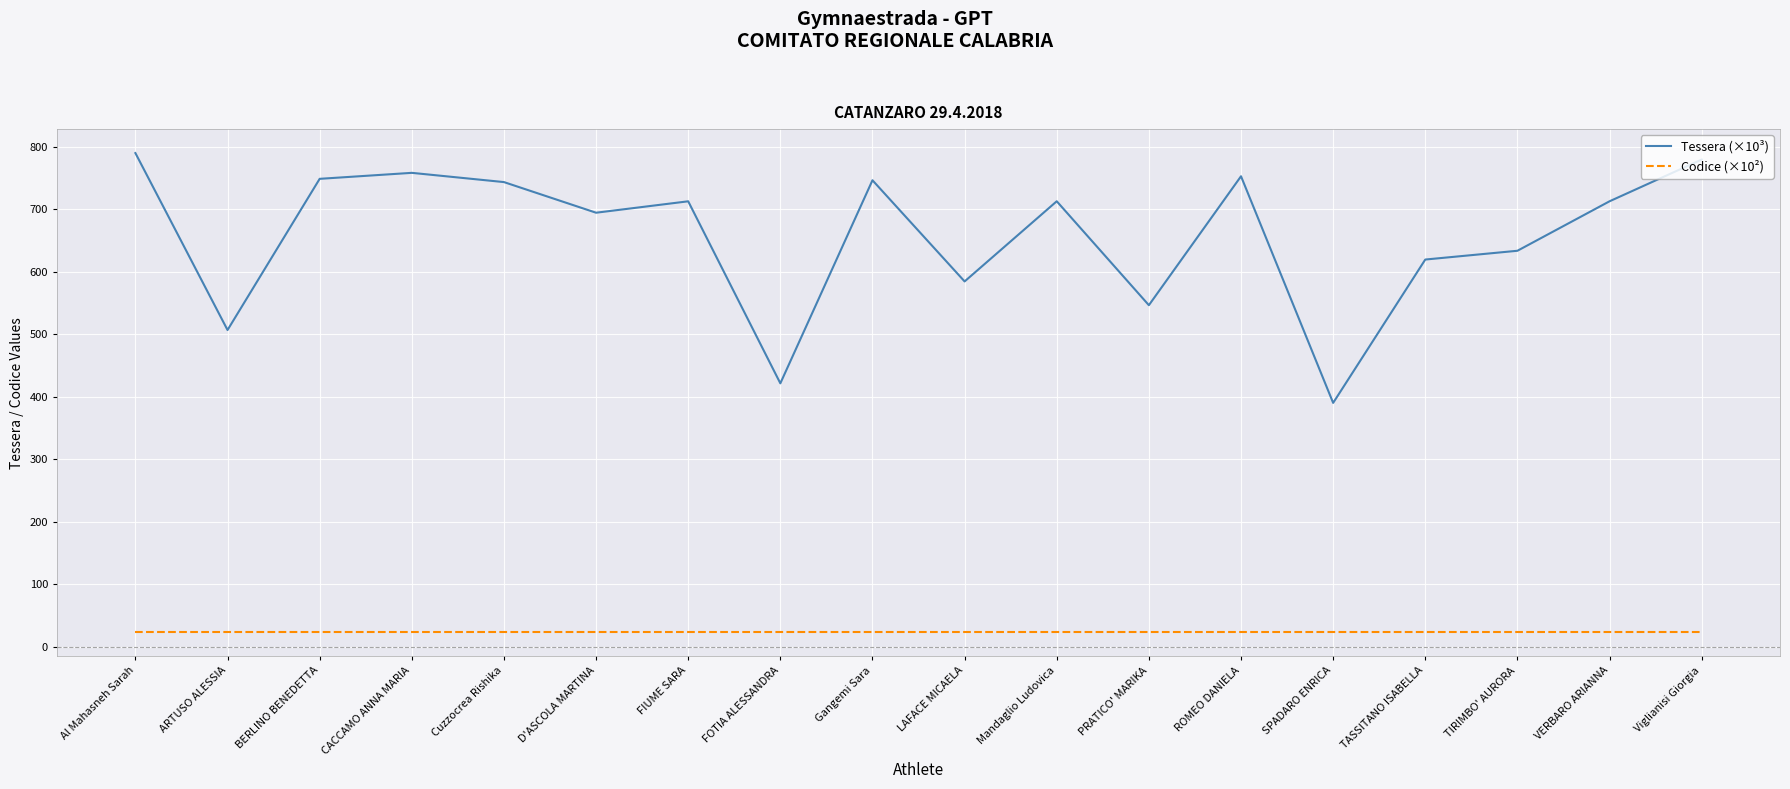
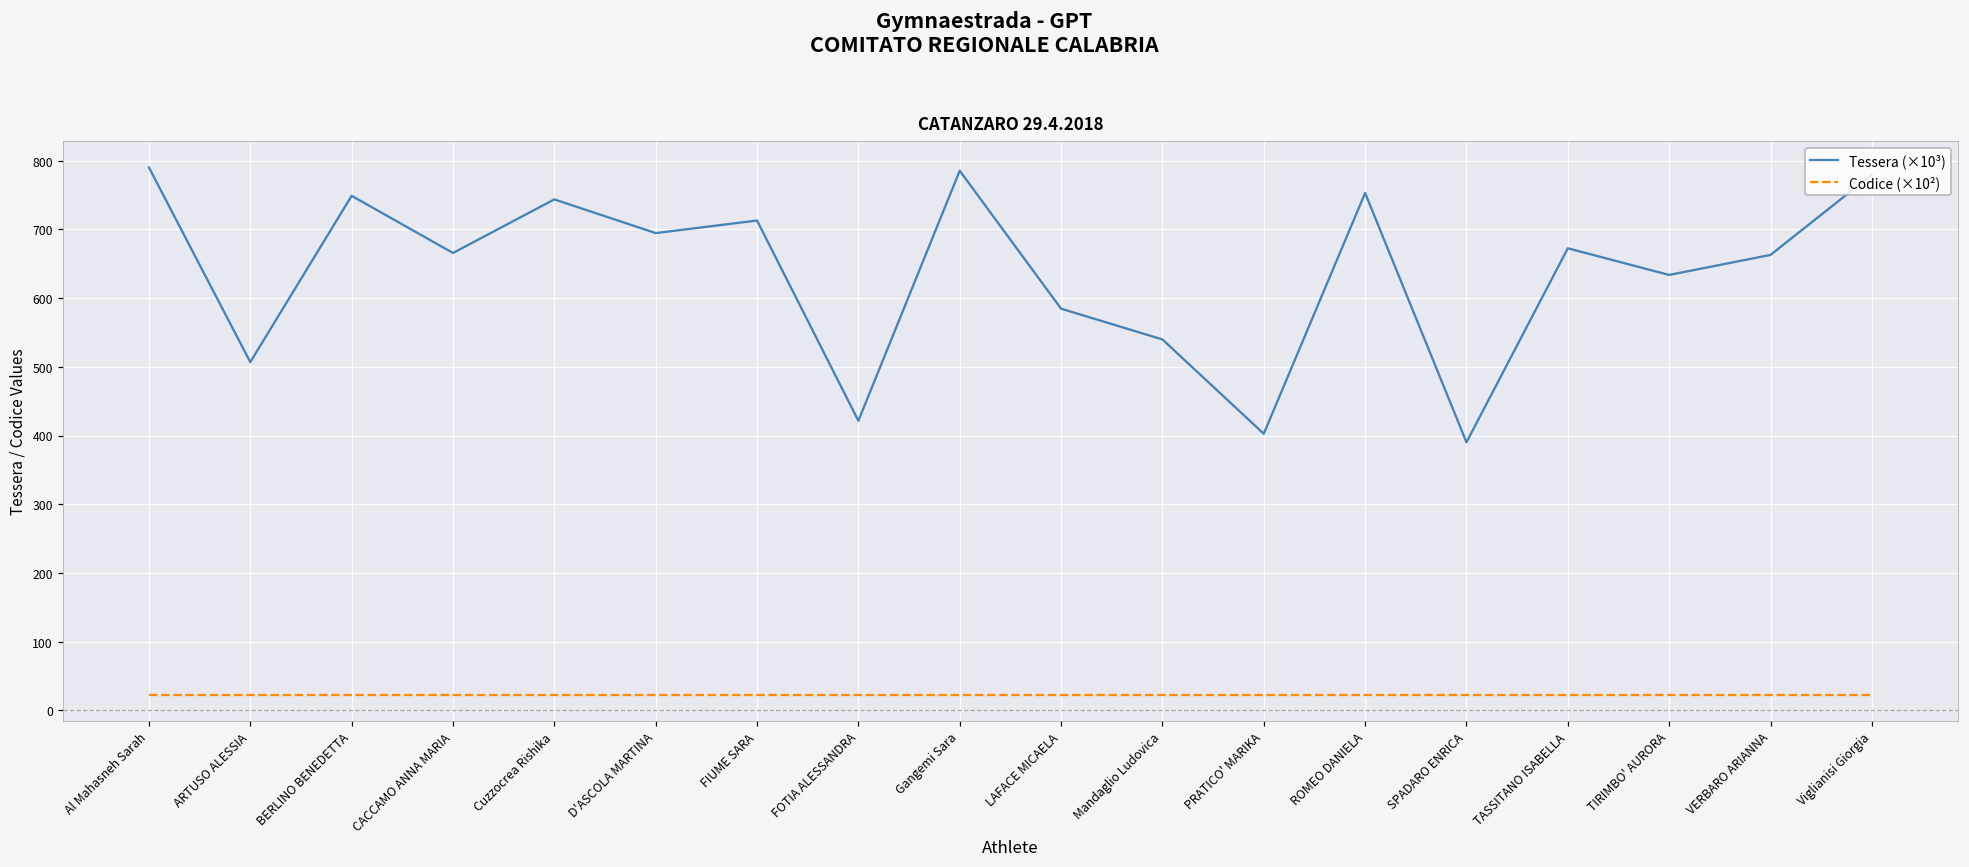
Tessera (×10³), CACCAMO ANNA MARIA: 760 -> 670
Tessera (×10³), Gangemi Sara: 750 -> 790
Tessera (×10³), Mandaglio Ludovica: 710 -> 540
Tessera (×10³), PRATICO' MARIKA: 550 -> 400
Tessera (×10³), TASSITANO ISABELLA: 620 -> 670
Tessera (×10³), VERBARO ARIANNA: 710 -> 660
